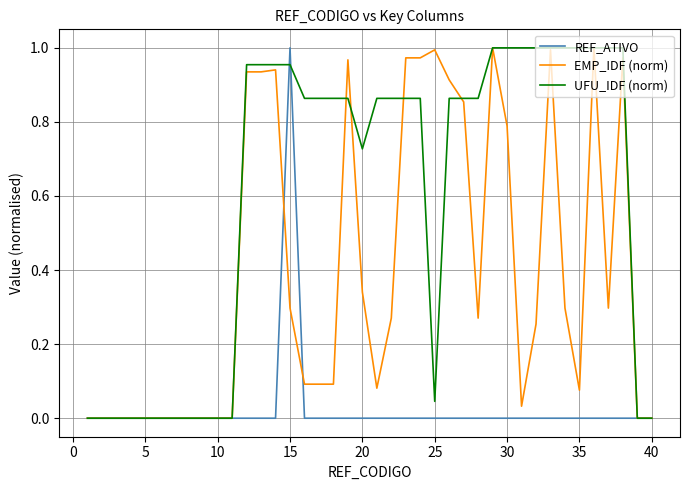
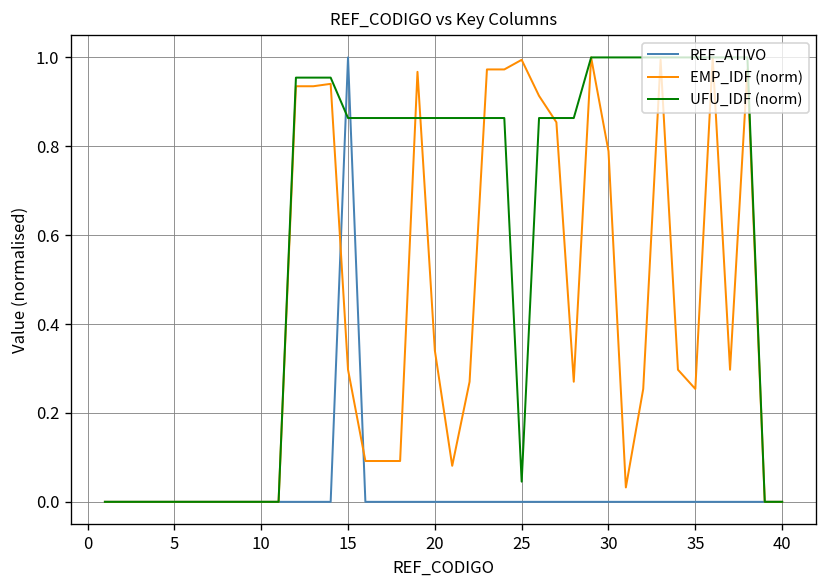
UFU_IDF (norm), 15: 0.95 -> 0.86
UFU_IDF (norm), 20: 0.73 -> 0.86
EMP_IDF (norm), 35: 0.08 -> 0.25
